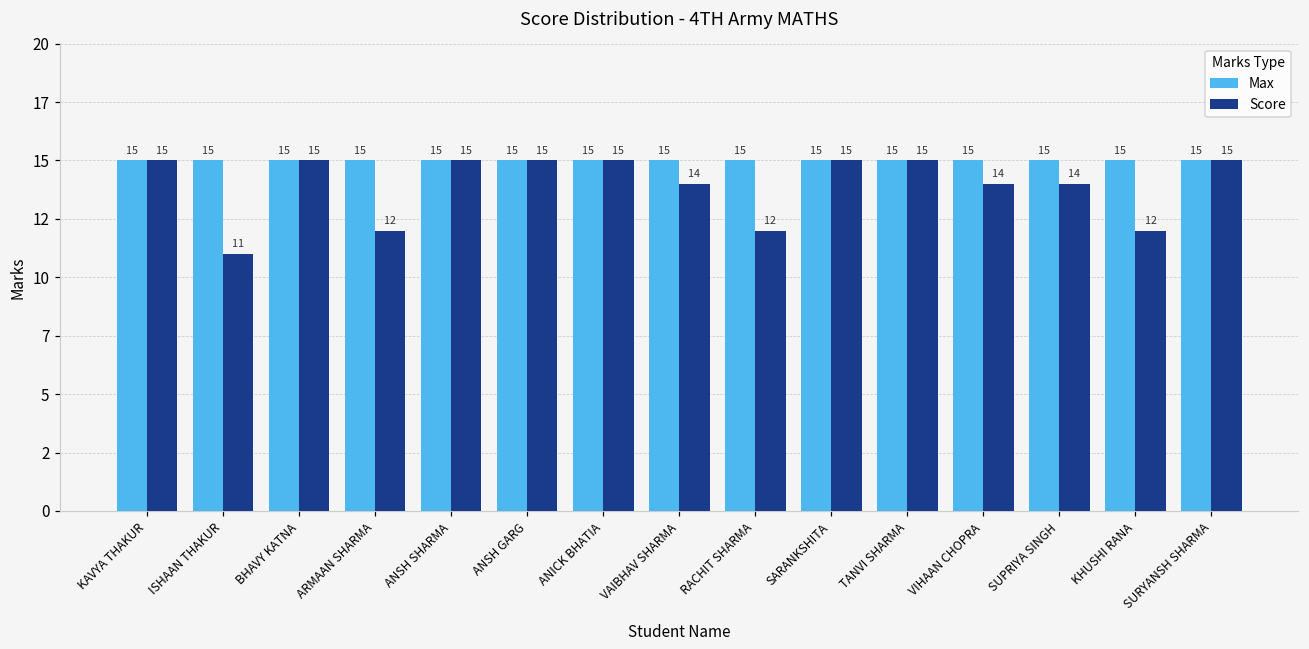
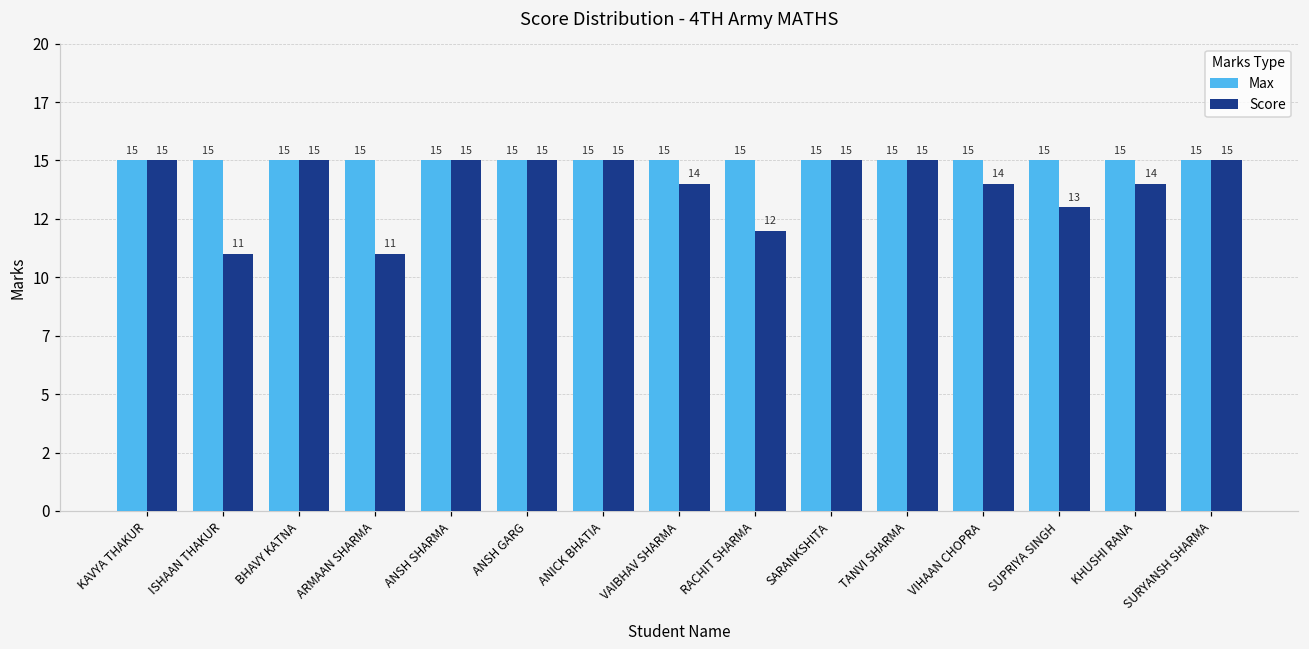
Score, ARMAAN SHARMA: 12 -> 11
Score, SUPRIYA SINGH: 14 -> 13
Score, KHUSHI RANA: 12 -> 14
